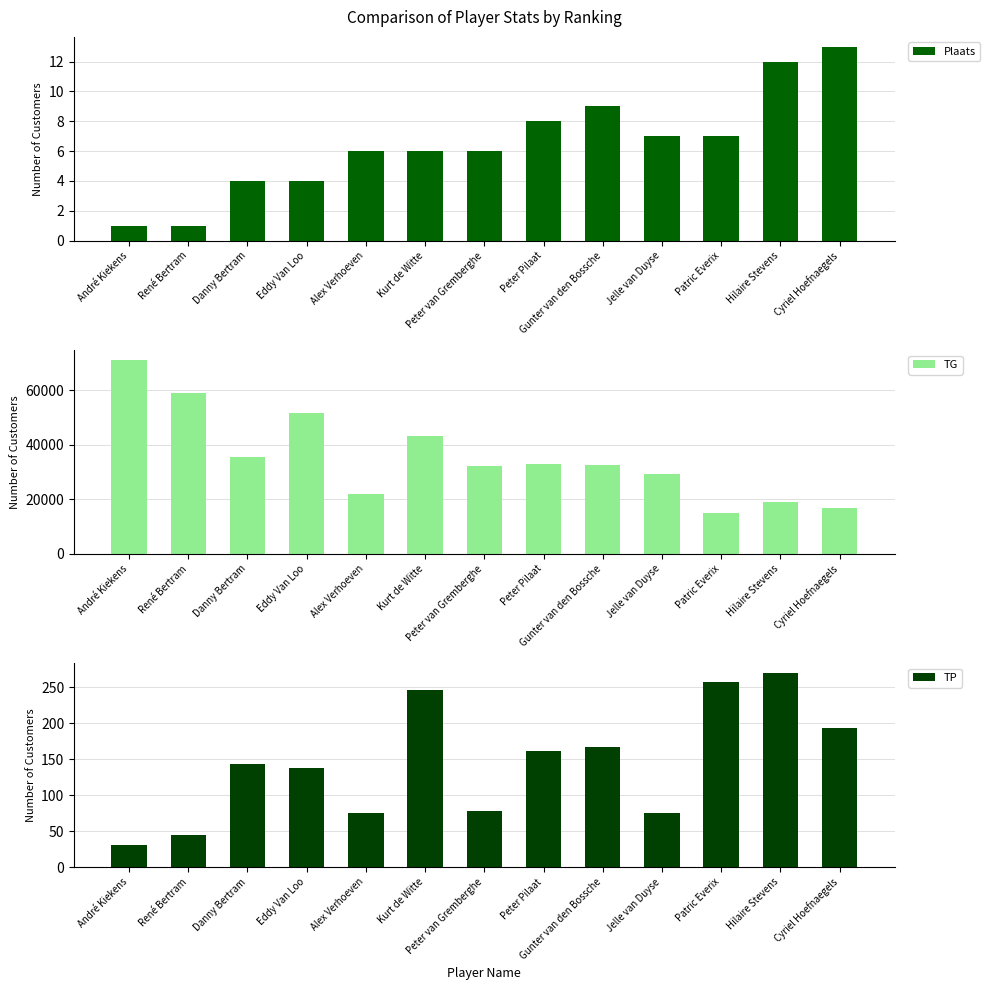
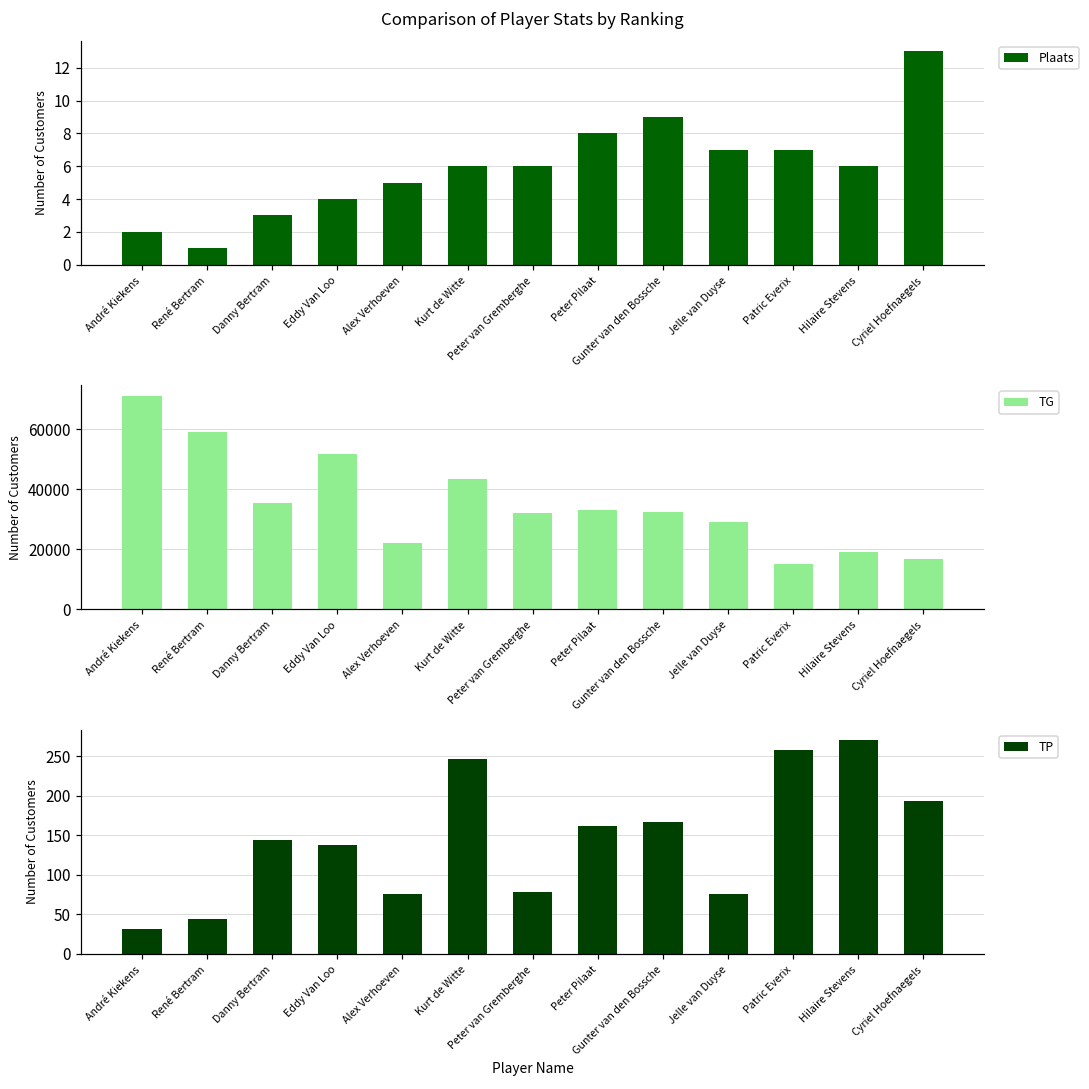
Comparison of Player Stats by Ranking, André Kiekens: 1 -> 2
Comparison of Player Stats by Ranking, Danny Bertram: 4 -> 3
Comparison of Player Stats by Ranking, Alex Verhoeven: 6 -> 5
Comparison of Player Stats by Ranking, Hilaire Stevens: 12 -> 6
